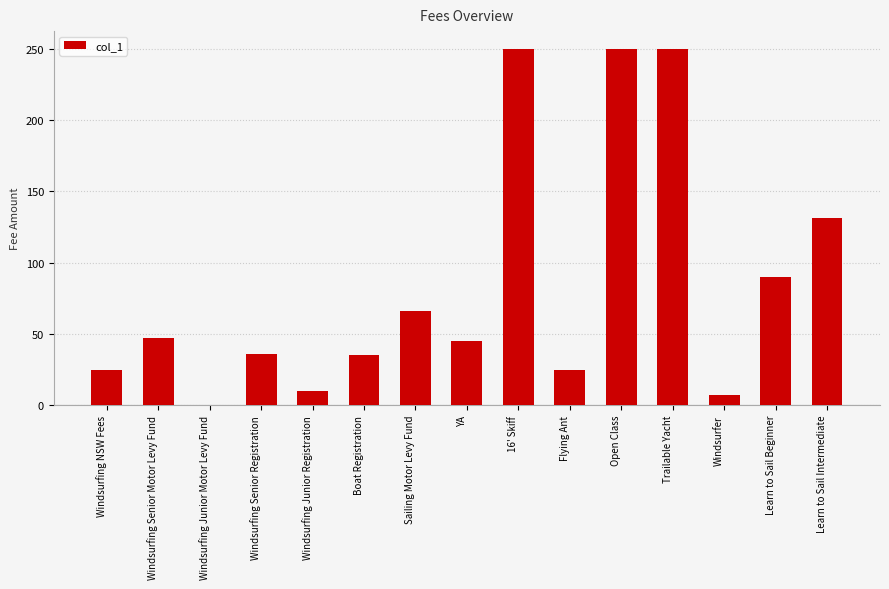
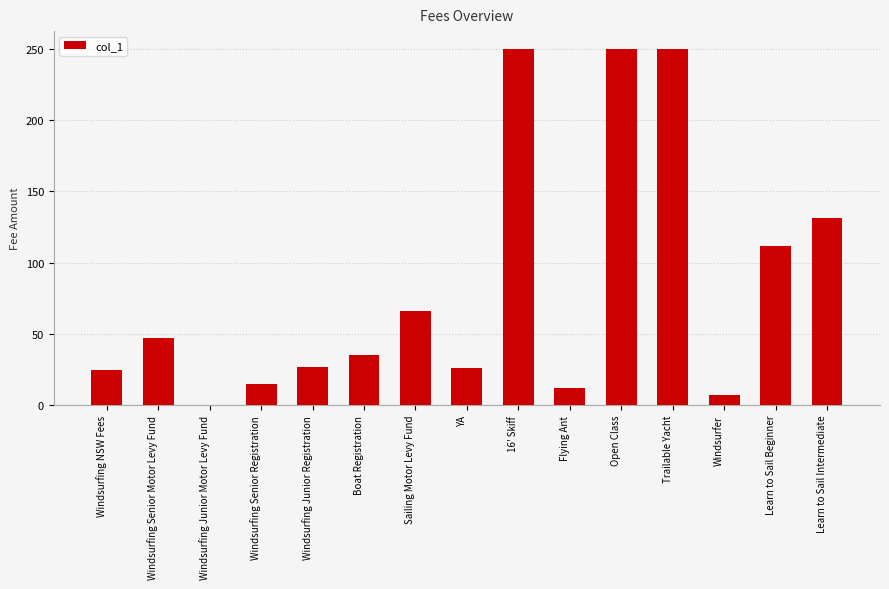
Windsurfing Senior Registration: 36 -> 15
Windsurfing Junior Registration: 10 -> 27
YA: 45 -> 26
Flying Ant: 25 -> 12
Learn to Sail Beginner: 90 -> 112
